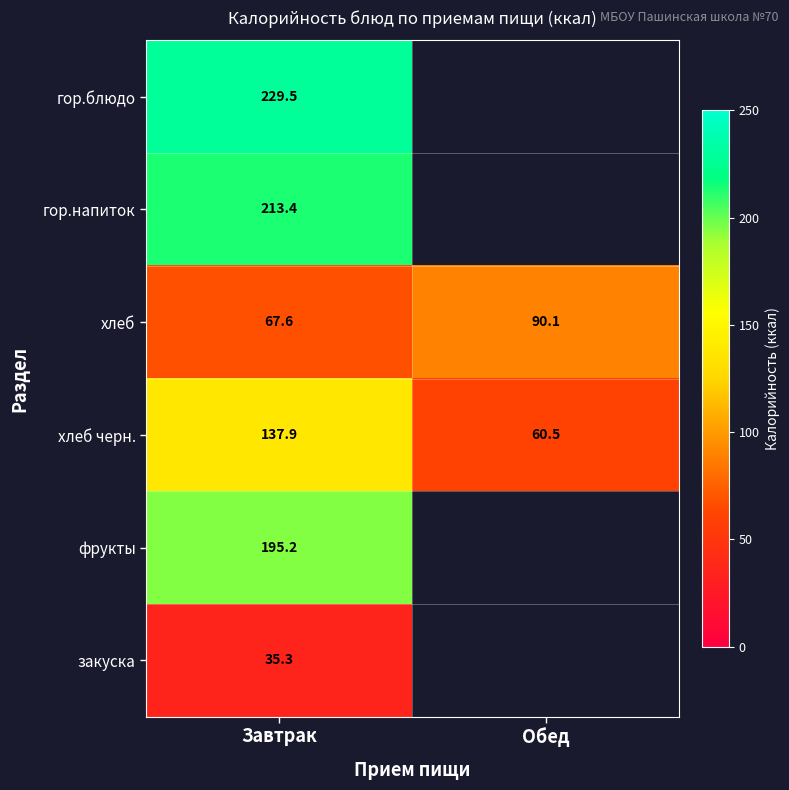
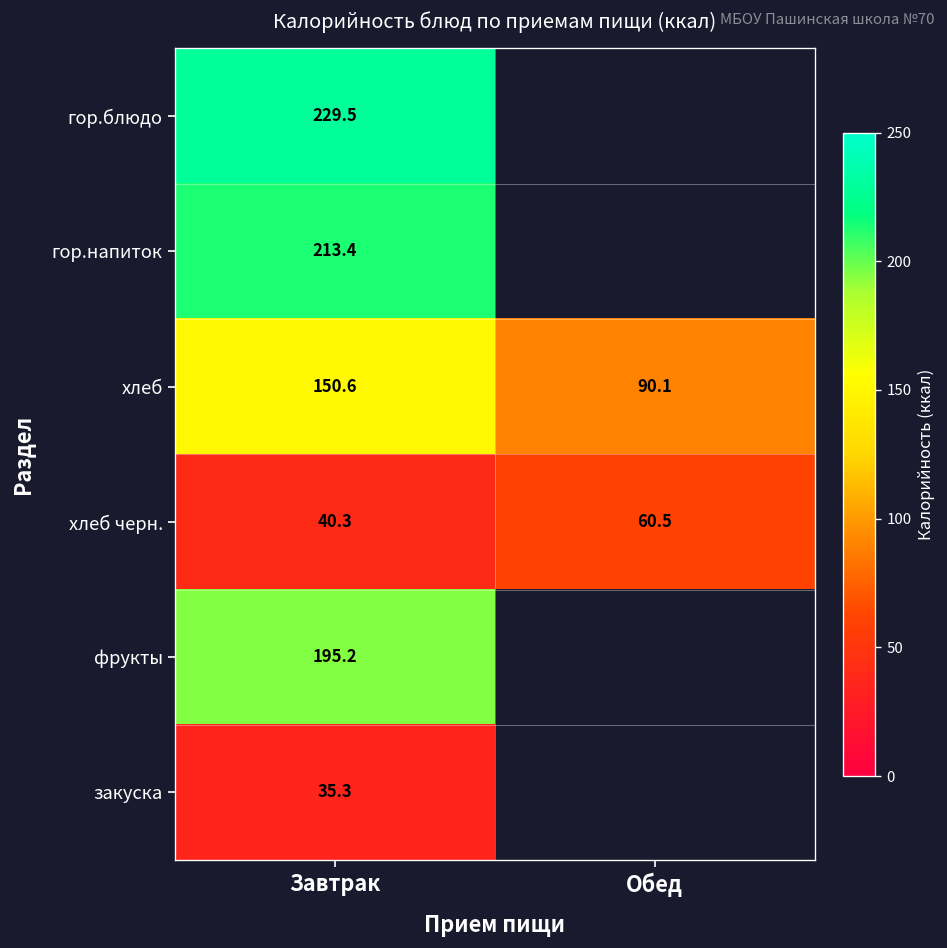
хлеб, Завтрак: 67.6 -> 150.6
хлеб черн., Завтрак: 137.9 -> 40.3
